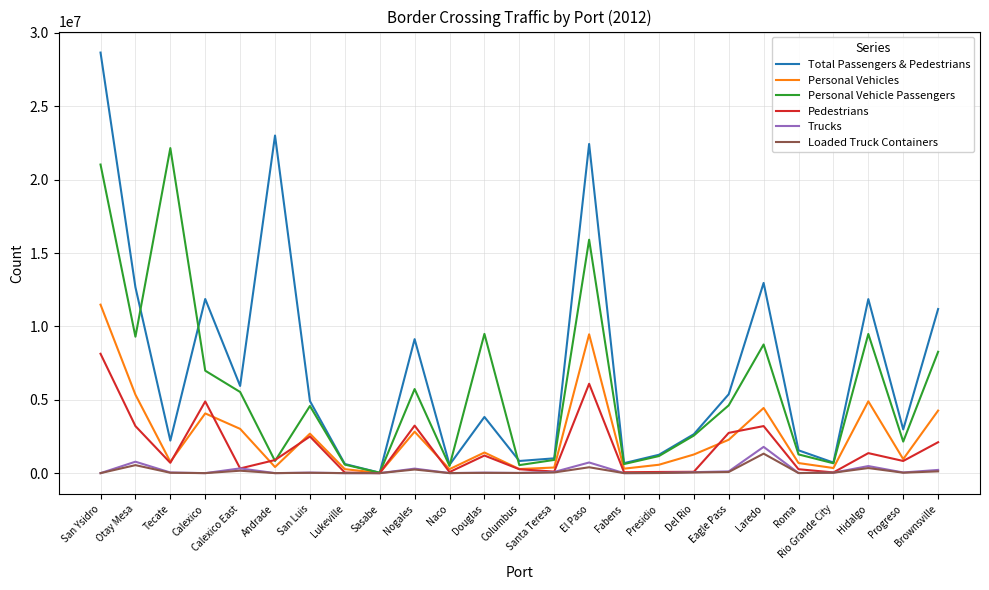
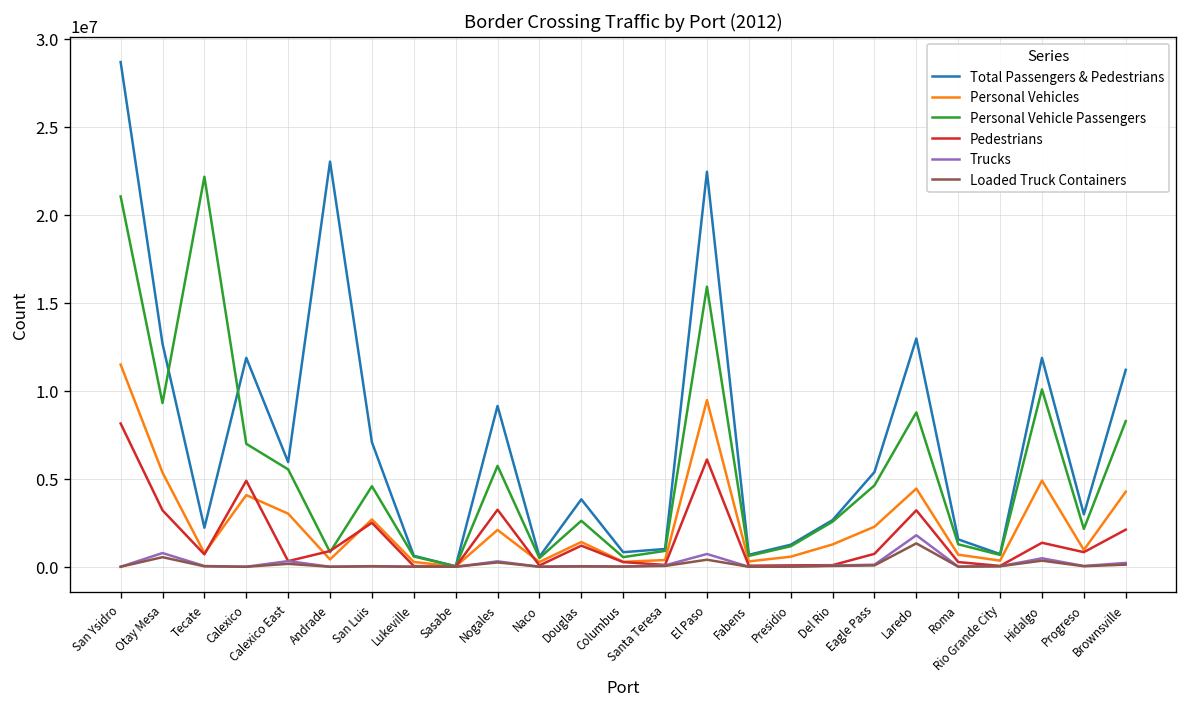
Total Passengers & Pedestrians, San Luis: 4900000 -> 7100000
Personal Vehicles, Nogales: 2800000 -> 2100000
Personal Vehicle Passengers, Douglas: 9500000 -> 2600000
Pedestrians, Eagle Pass: 2700000 -> 700000
Personal Vehicle Passengers, Hidalgo: 9500000 -> 10100000
